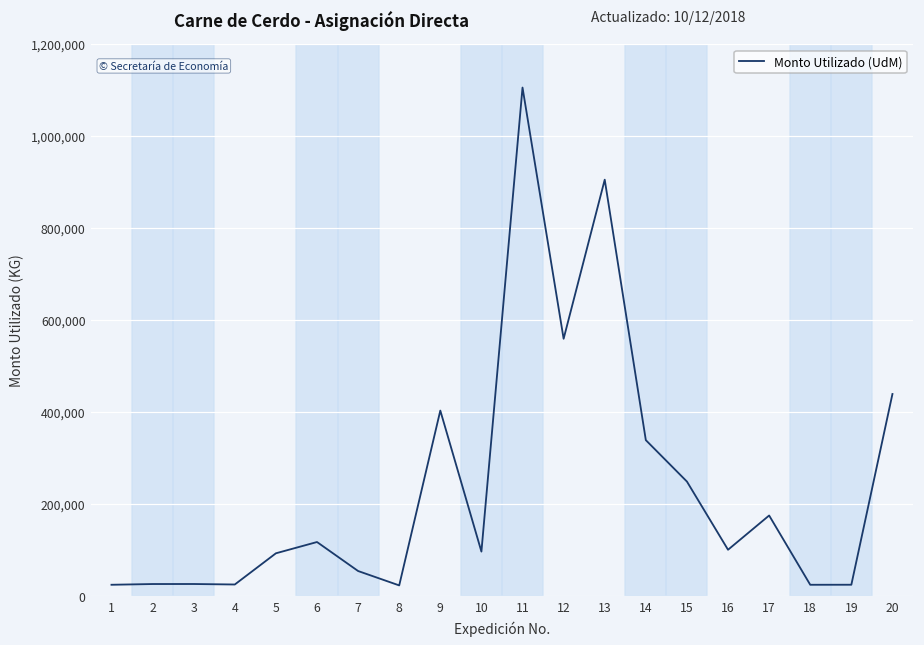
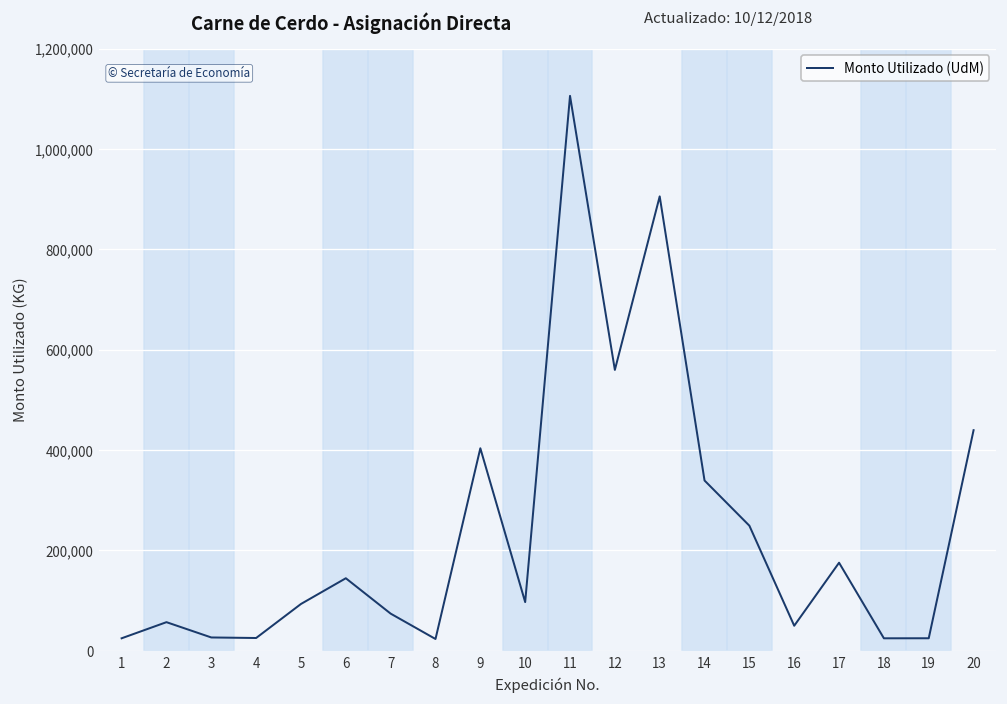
2: 30,000 -> 60,000
6: 120,000 -> 140,000
7: 50,000 -> 70,000
16: 100,000 -> 50,000
